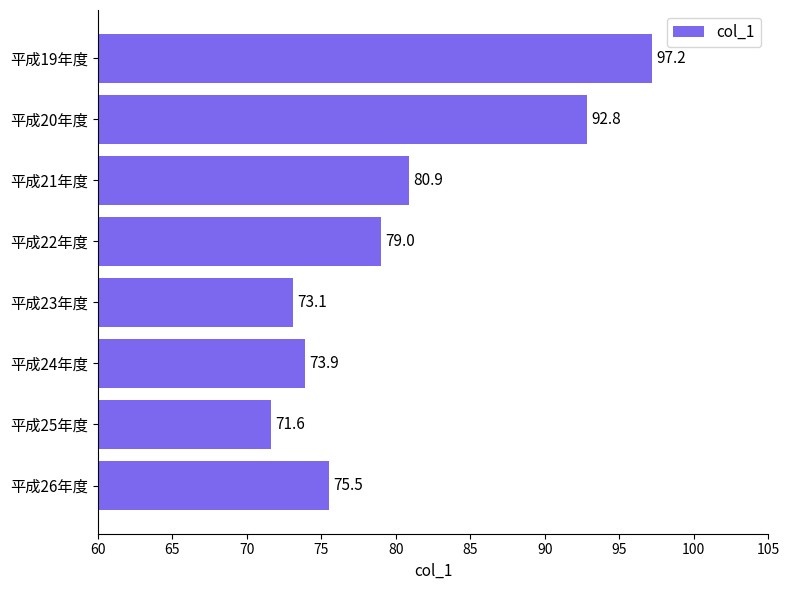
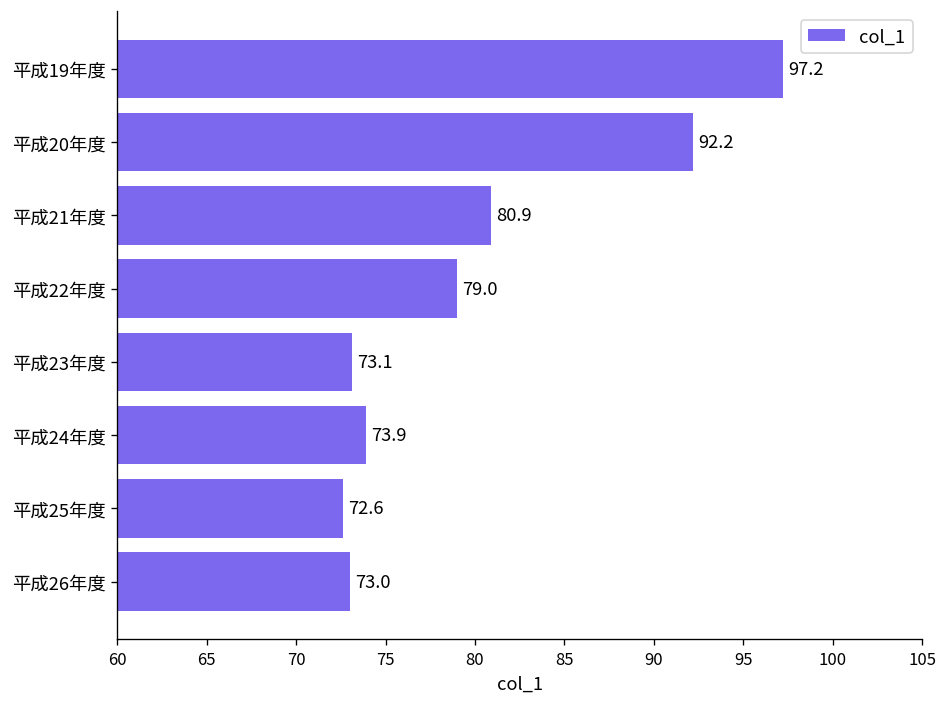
平成20年度: 92.8 -> 92.2
平成25年度: 71.6 -> 72.6
平成26年度: 75.5 -> 73.0
